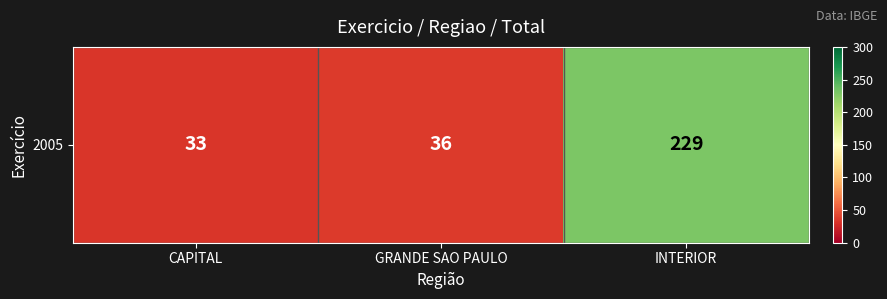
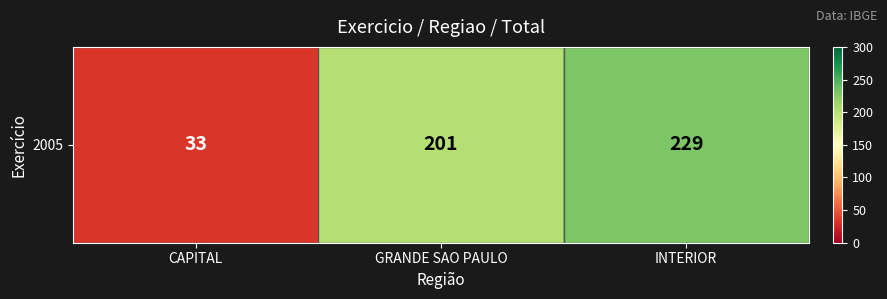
2005, GRANDE SAO PAULO: 36 -> 201
